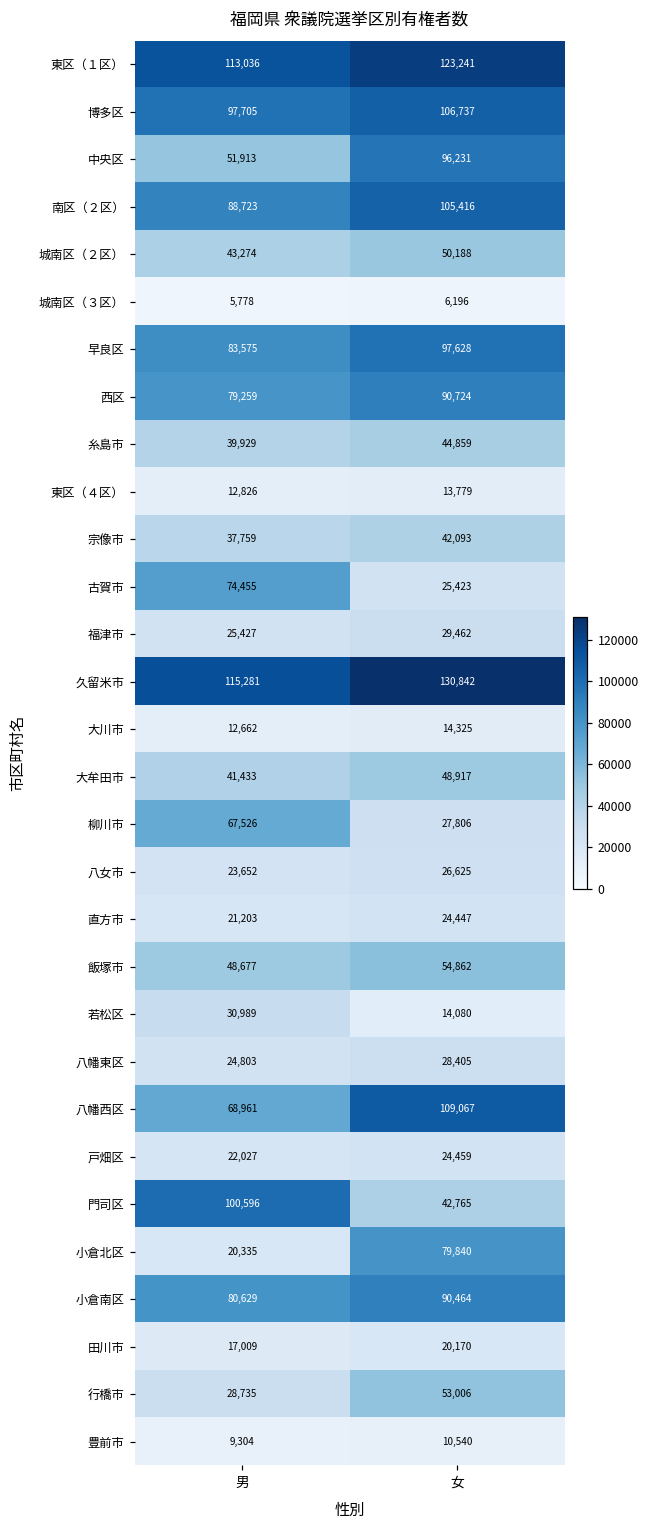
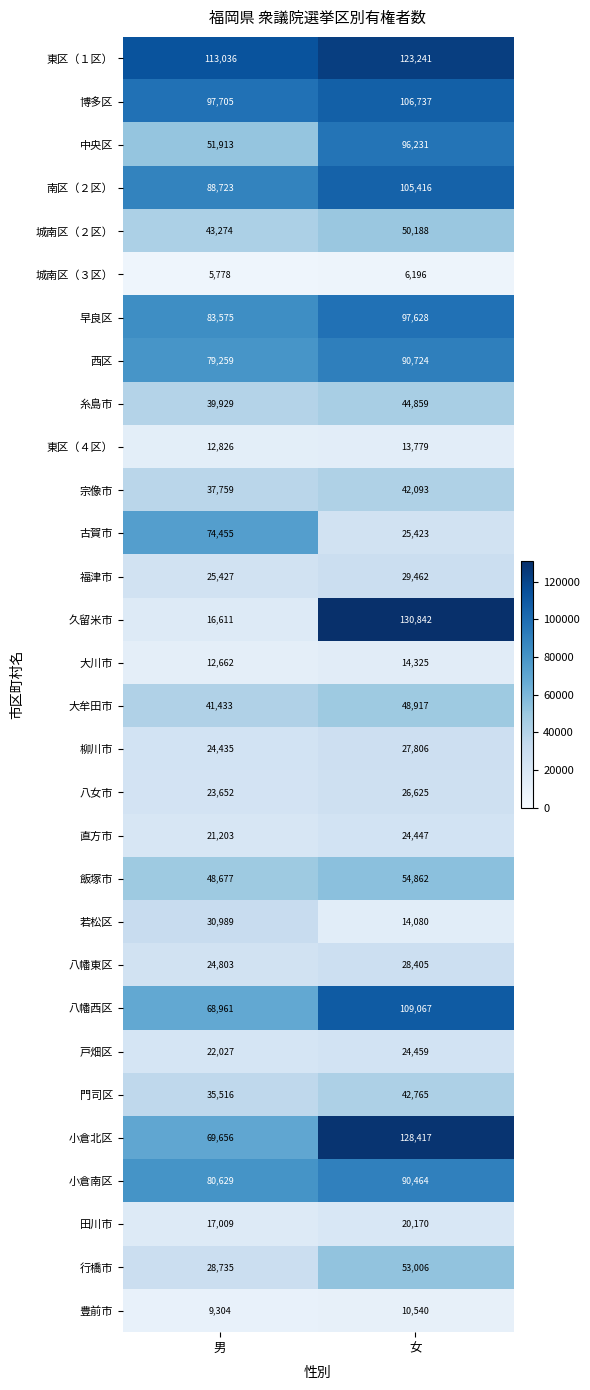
久留米市, 男: 115,281 -> 16,611
柳川市, 男: 67,526 -> 24,435
門司区, 男: 100,596 -> 35,516
小倉北区, 男: 20,335 -> 69,656
小倉北区, 女: 79,840 -> 128,417
